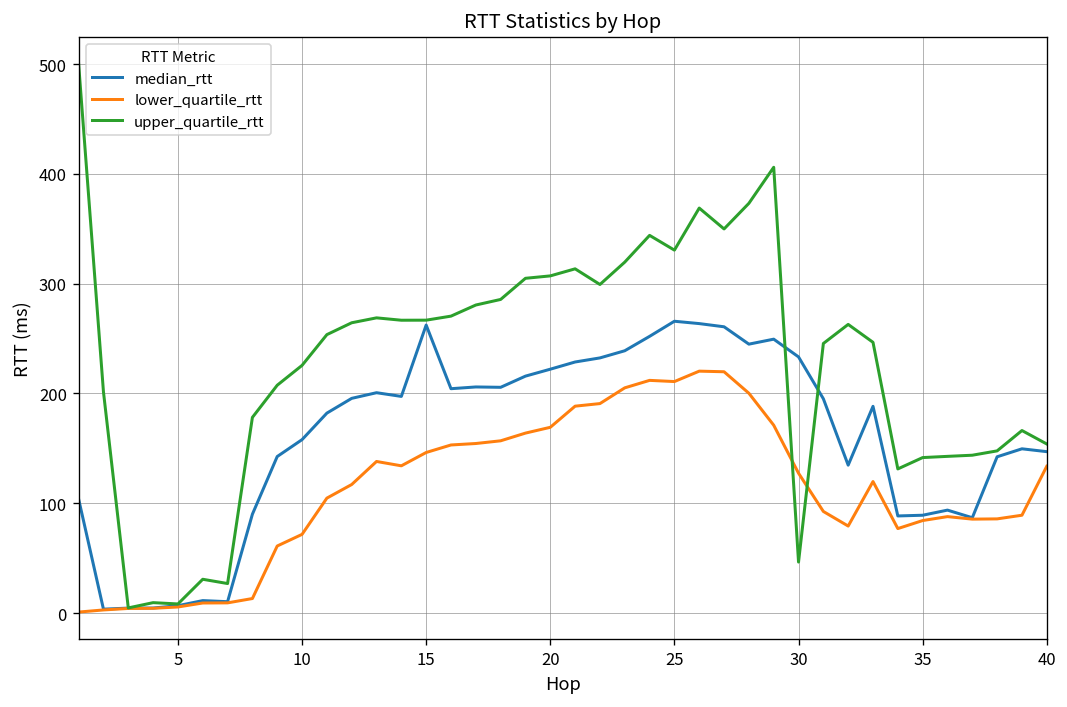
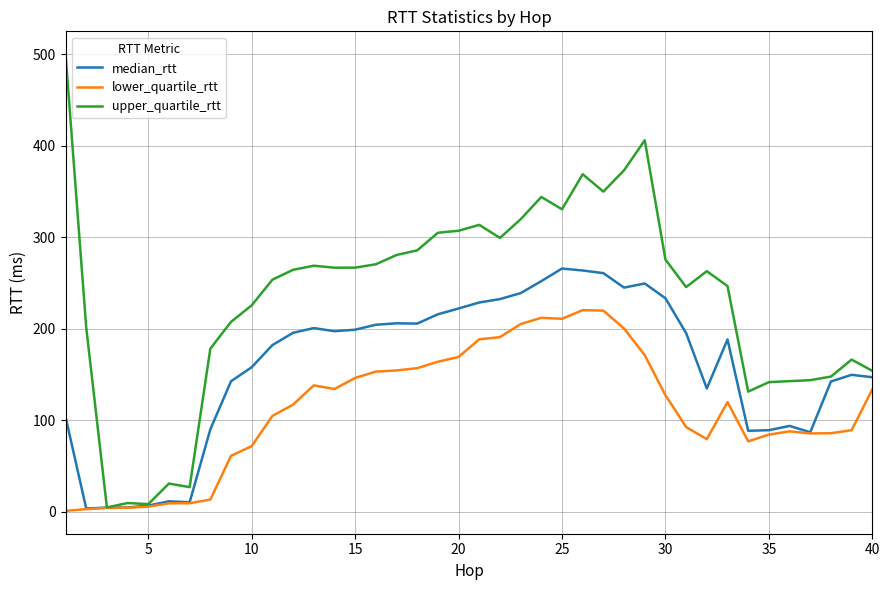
median_rtt, 15: 260 -> 200
upper_quartile_rtt, 30: 50 -> 280
